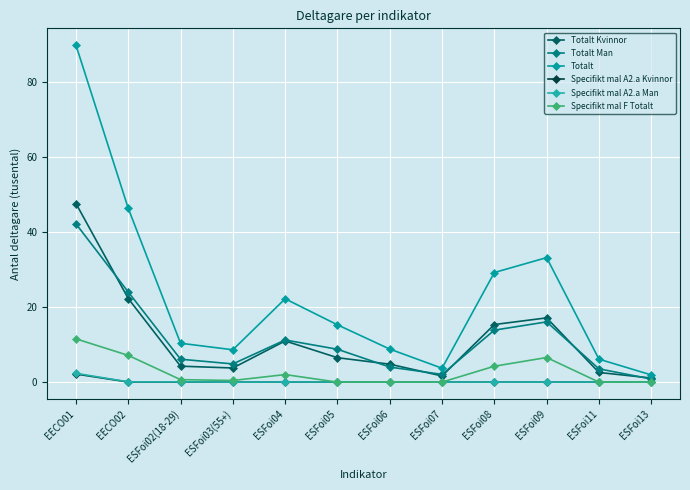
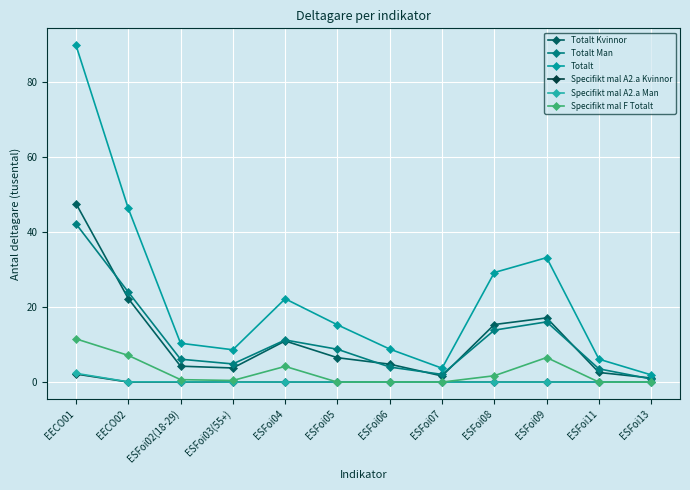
Specifikt mal F Totalt, ESFoi04: 2 -> 4
Specifikt mal F Totalt, ESFoi08: 4 -> 2
